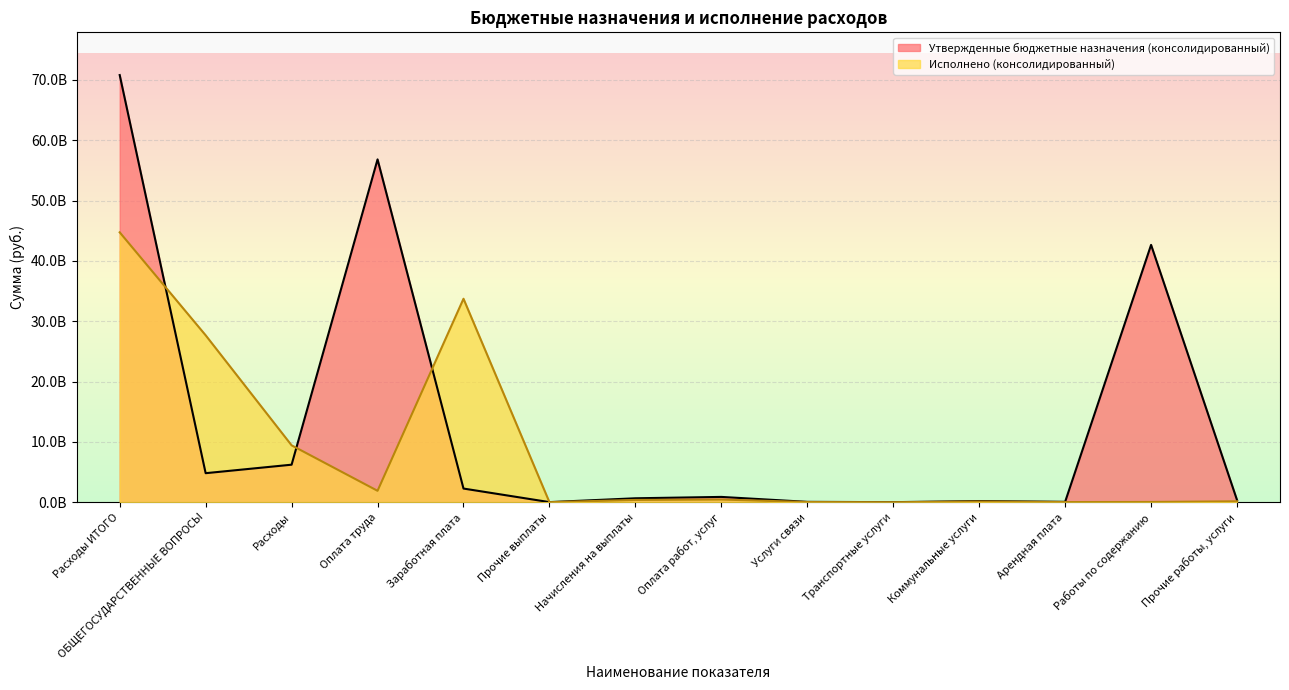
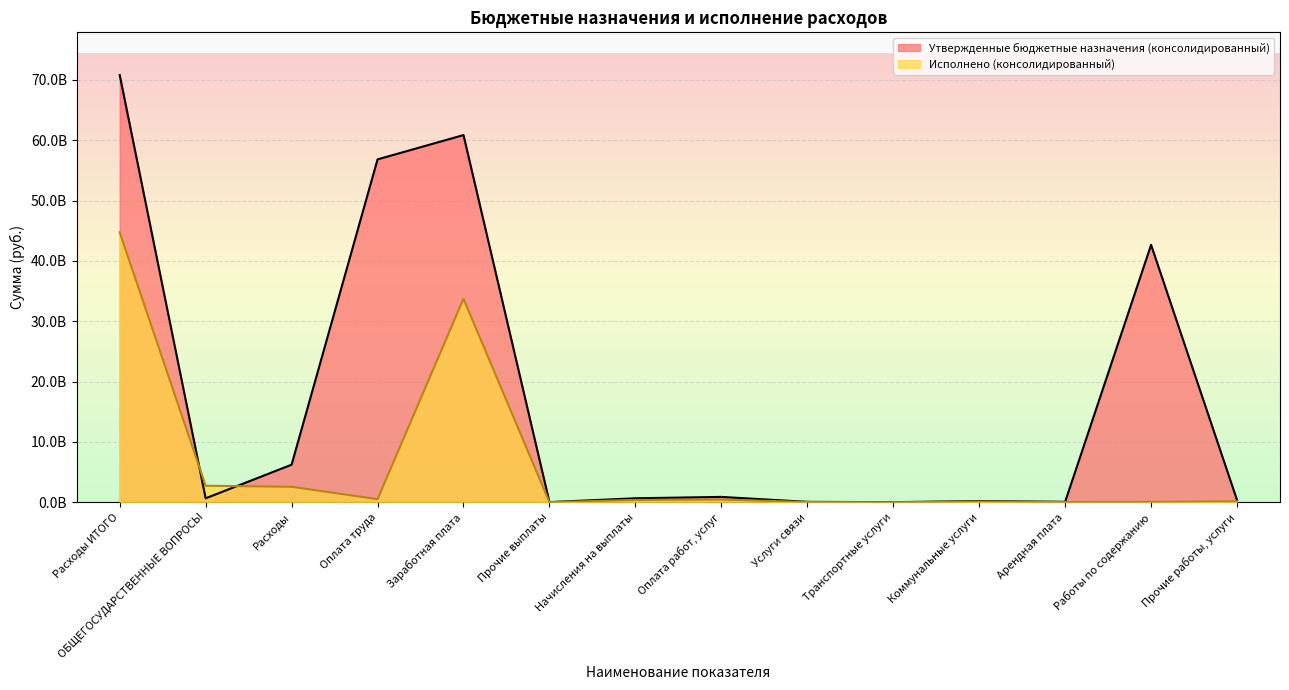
Утвержденные бюджетные назначения (консолидированный), ОБЩЕГОСУДАРСТВЕННЫЕ ВОПРОСЫ: 5000000000 -> 1000000000
Исполнено (консолидированный), ОБЩЕГОСУДАРСТВЕННЫЕ ВОПРОСЫ: 28000000000 -> 3000000000
Исполнено (консолидированный), Расходы: 9000000000 -> 3000000000
Исполнено (консолидированный), Оплата труда: 2000000000 -> 1000000000
Утвержденные бюджетные назначения (консолидированный), Заработная плата: 2000000000 -> 61000000000
